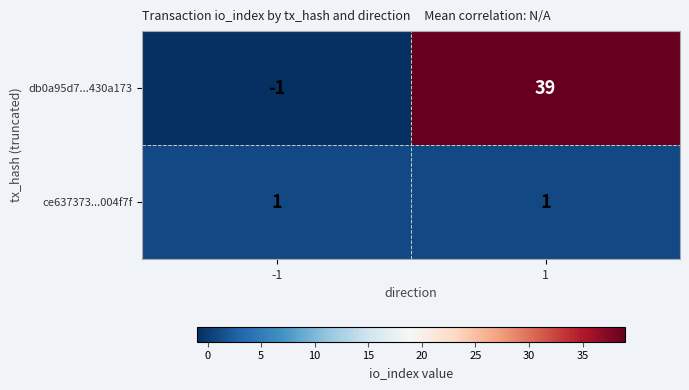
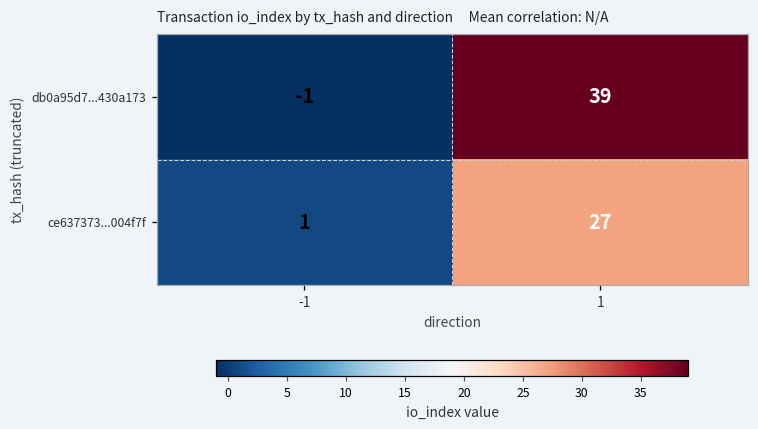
ce637373...004f7f, 1: 1 -> 27
